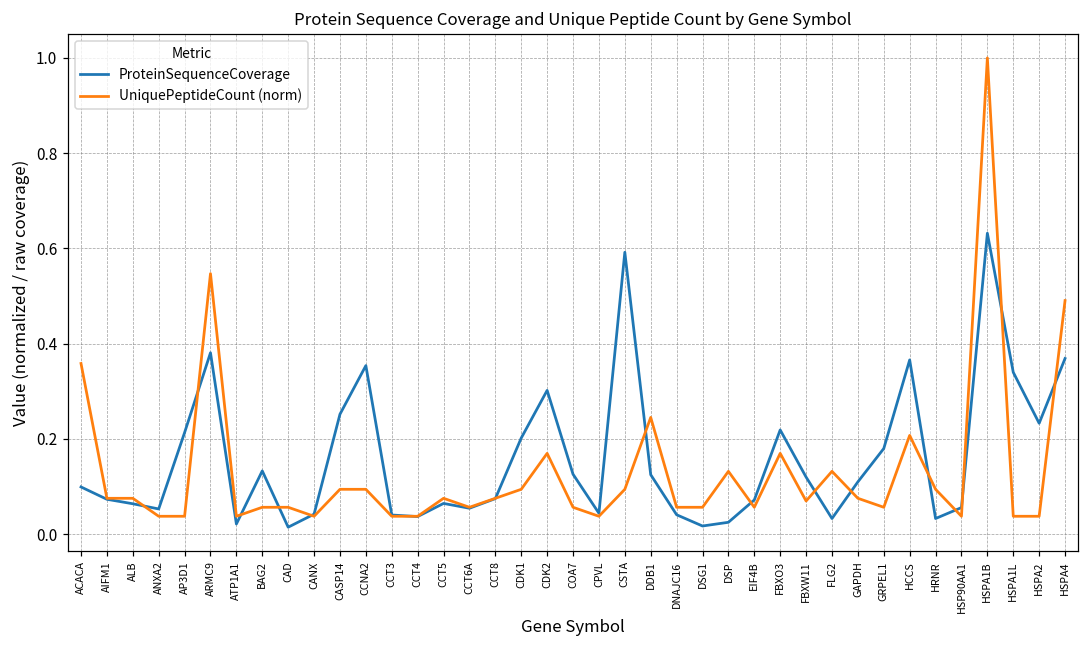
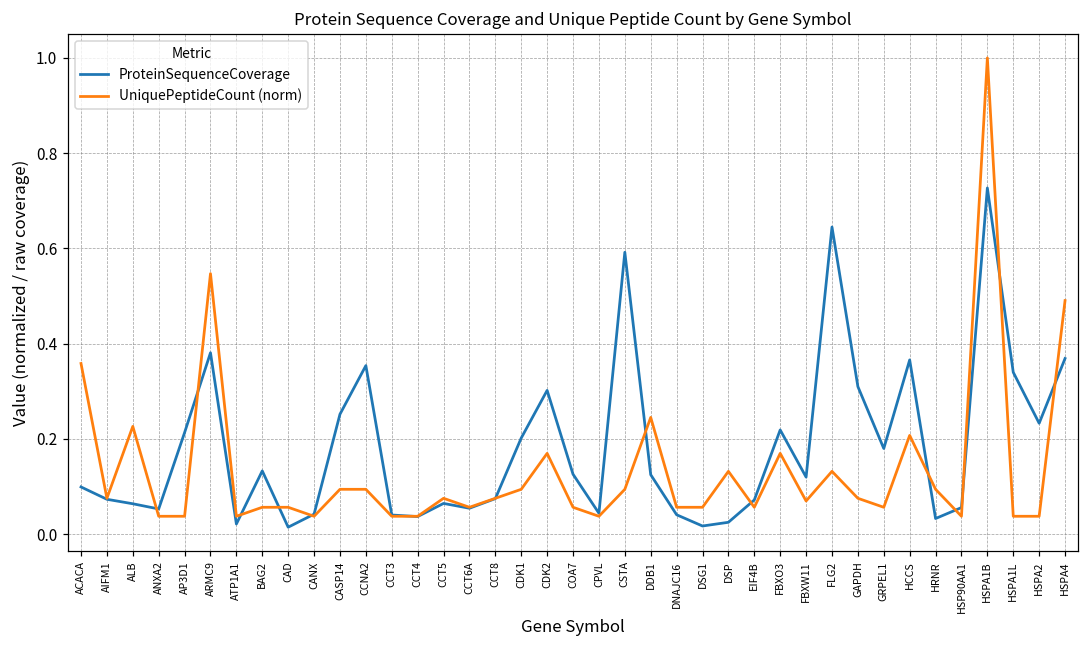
UniquePeptideCount (norm), ALB: 0.08 -> 0.23
ProteinSequenceCoverage, FLG2: 0.03 -> 0.65
ProteinSequenceCoverage, GAPDH: 0.11 -> 0.31
ProteinSequenceCoverage, HSPA1B: 0.63 -> 0.73
